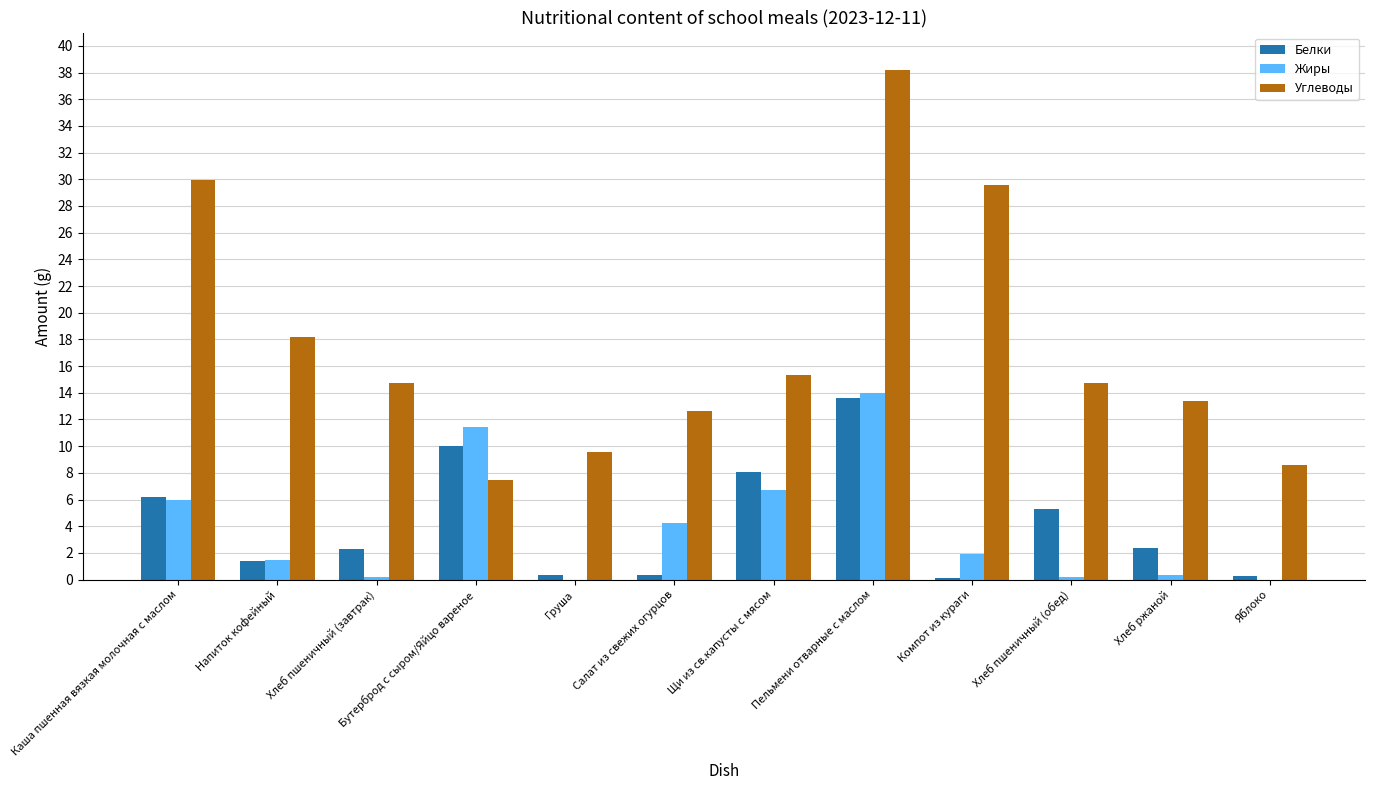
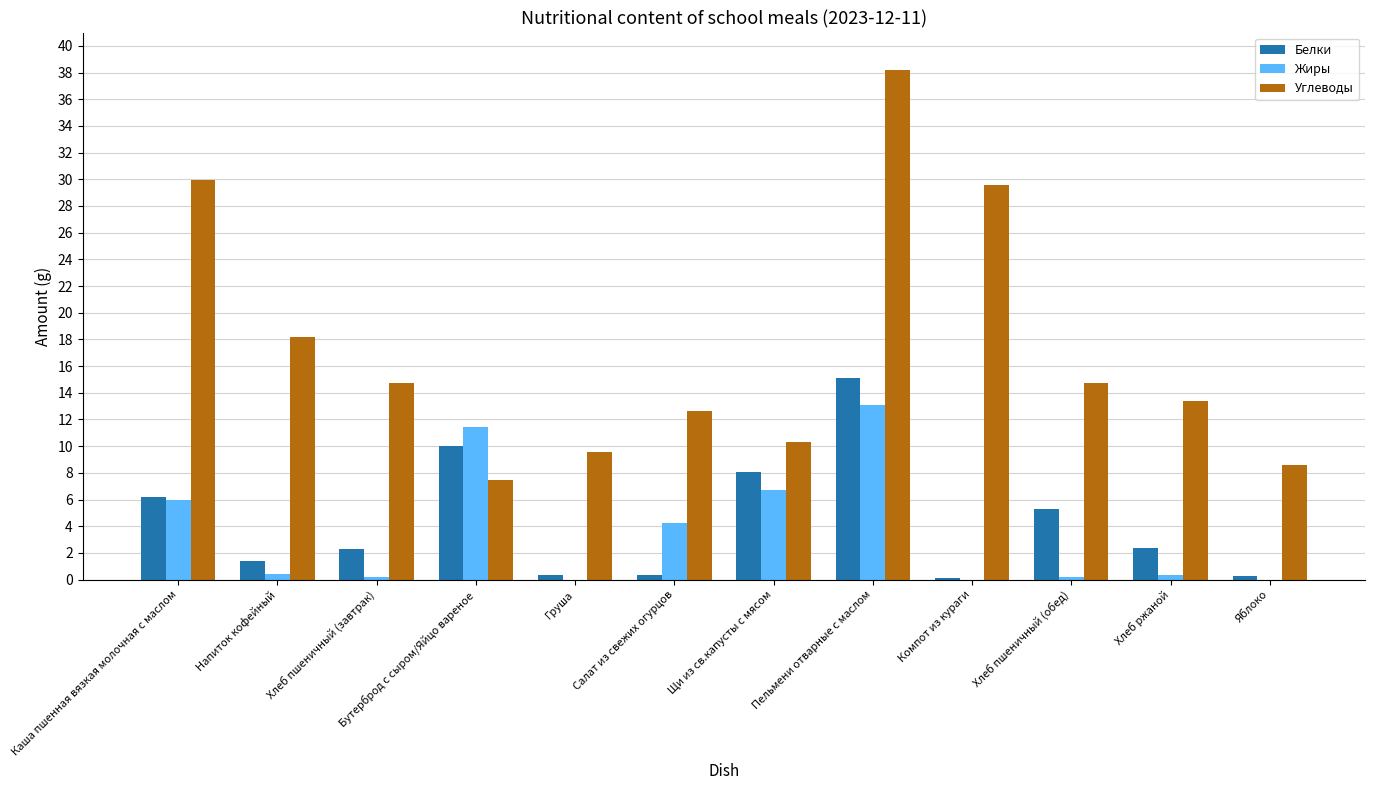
Жиры, Напиток кофейный: 1.5 -> 0.4
Углеводы, Щи из св.капусты с мясом: 15.4 -> 10.3
Белки, Пельмени отварные с маслом: 13.6 -> 15.1
Жиры, Пельмени отварные с маслом: 14.0 -> 13.1
Жиры, Компот из кураги: 1.9 -> 0.0
